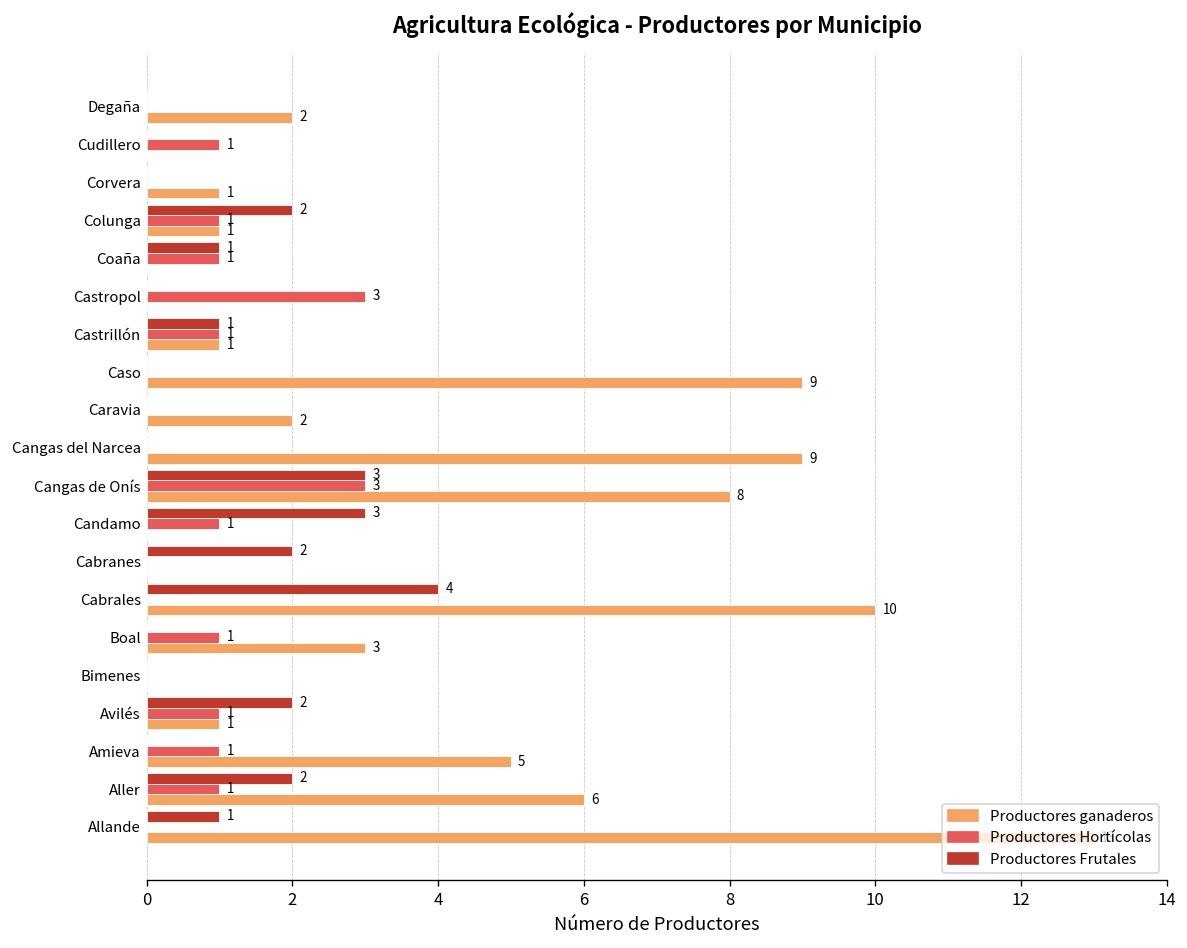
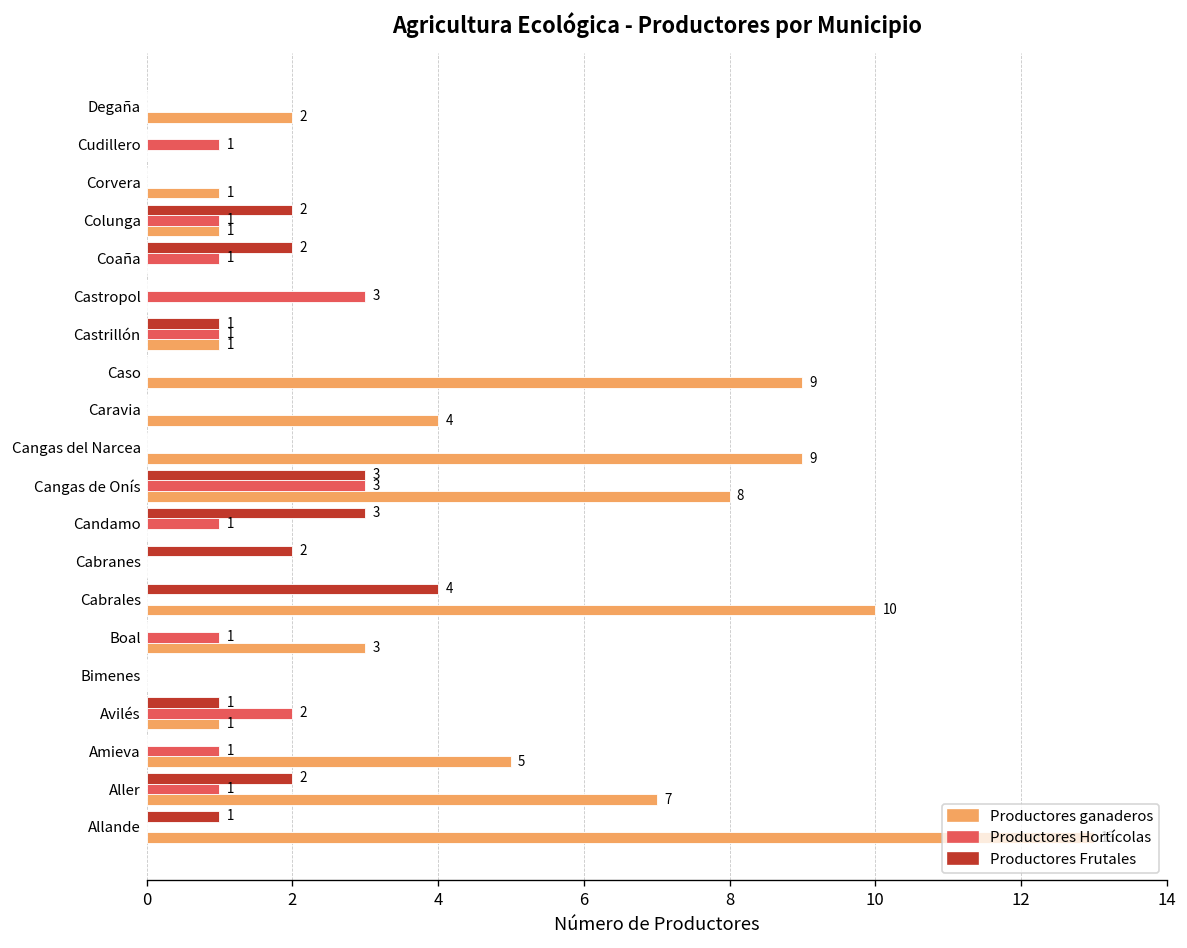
Productores Frutales, Coaña: 1 -> 2
Productores ganaderos, Caravia: 2 -> 4
Productores Frutales, Avilés: 2 -> 1
Productores Hortícolas, Avilés: 1 -> 2
Productores ganaderos, Aller: 6 -> 7
